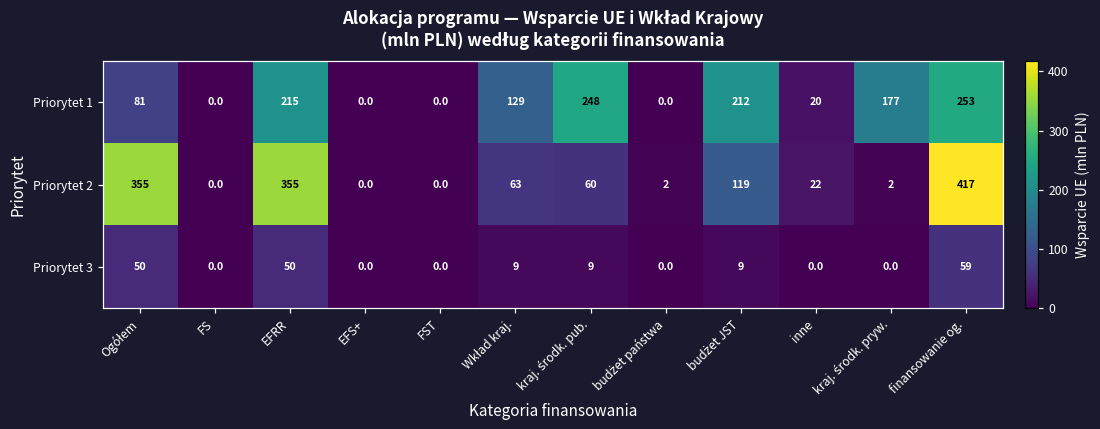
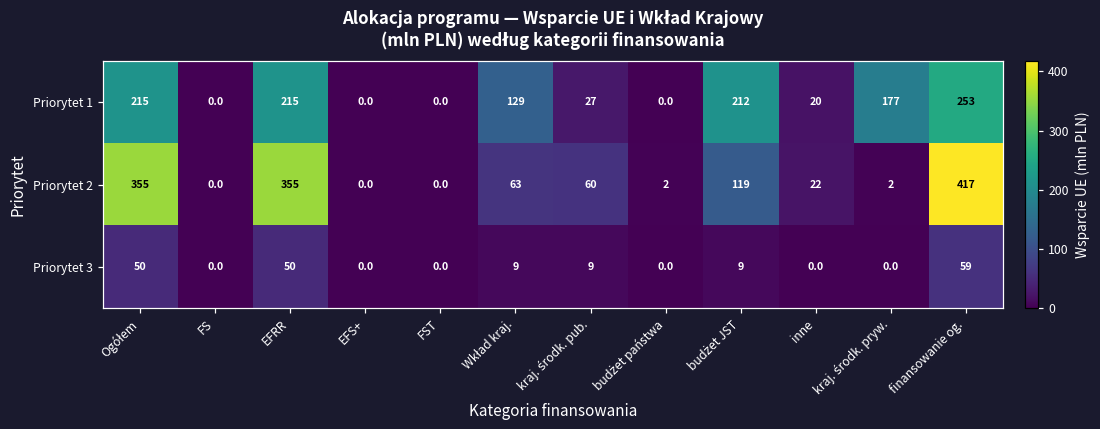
Priorytet 1, Ogółem: 81 -> 215
Priorytet 1, kraj. środk. pub.: 248 -> 27
